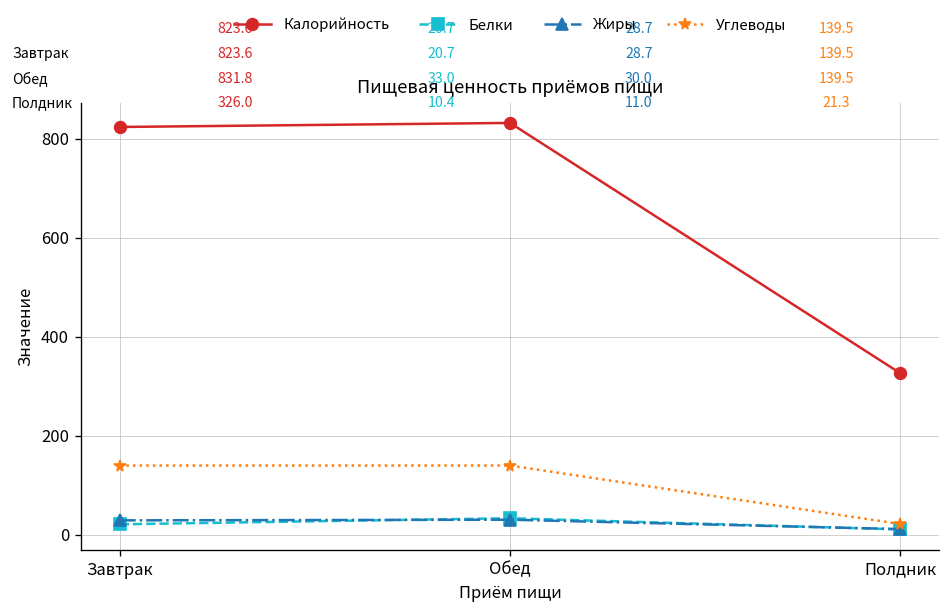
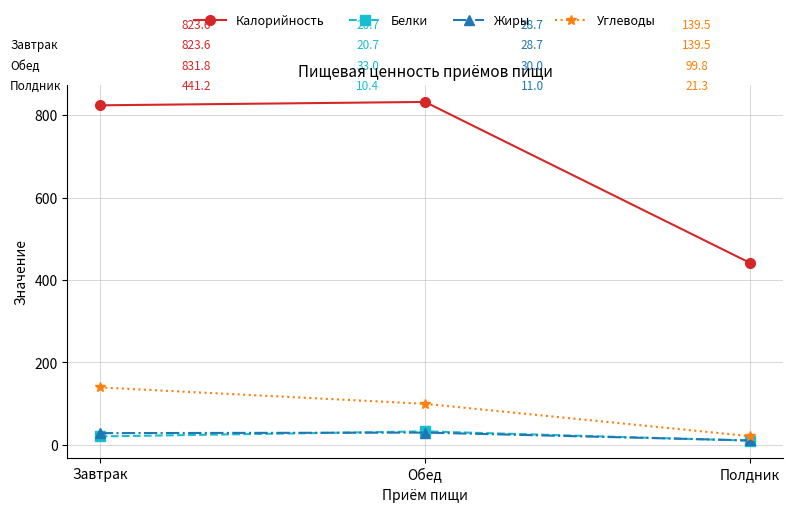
Углеводы, Обед: 139.5 -> 99.8
Калорийность, Полдник: 326.0 -> 441.2
